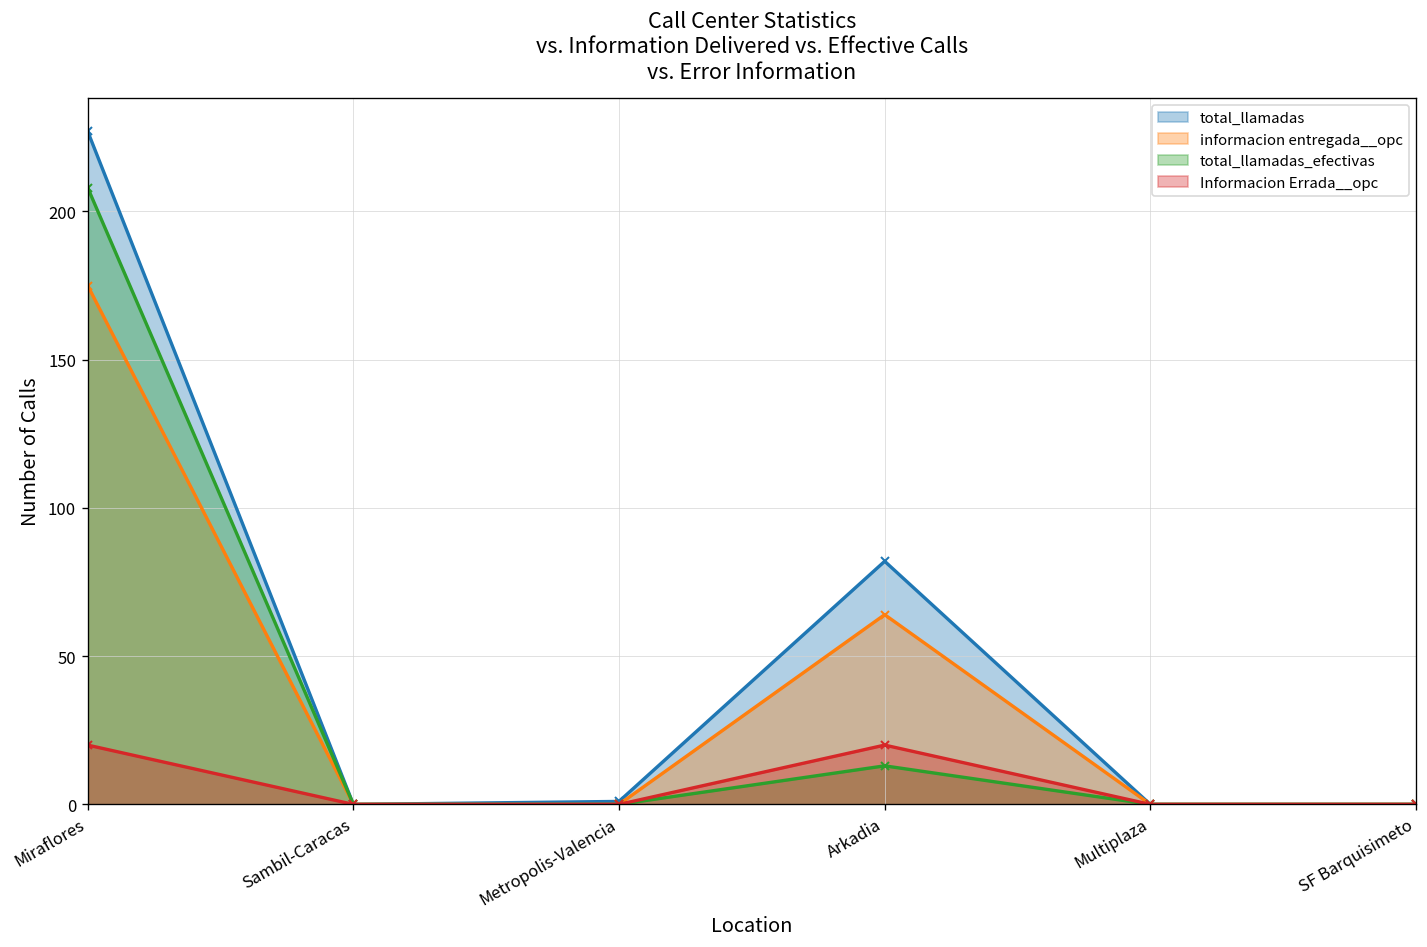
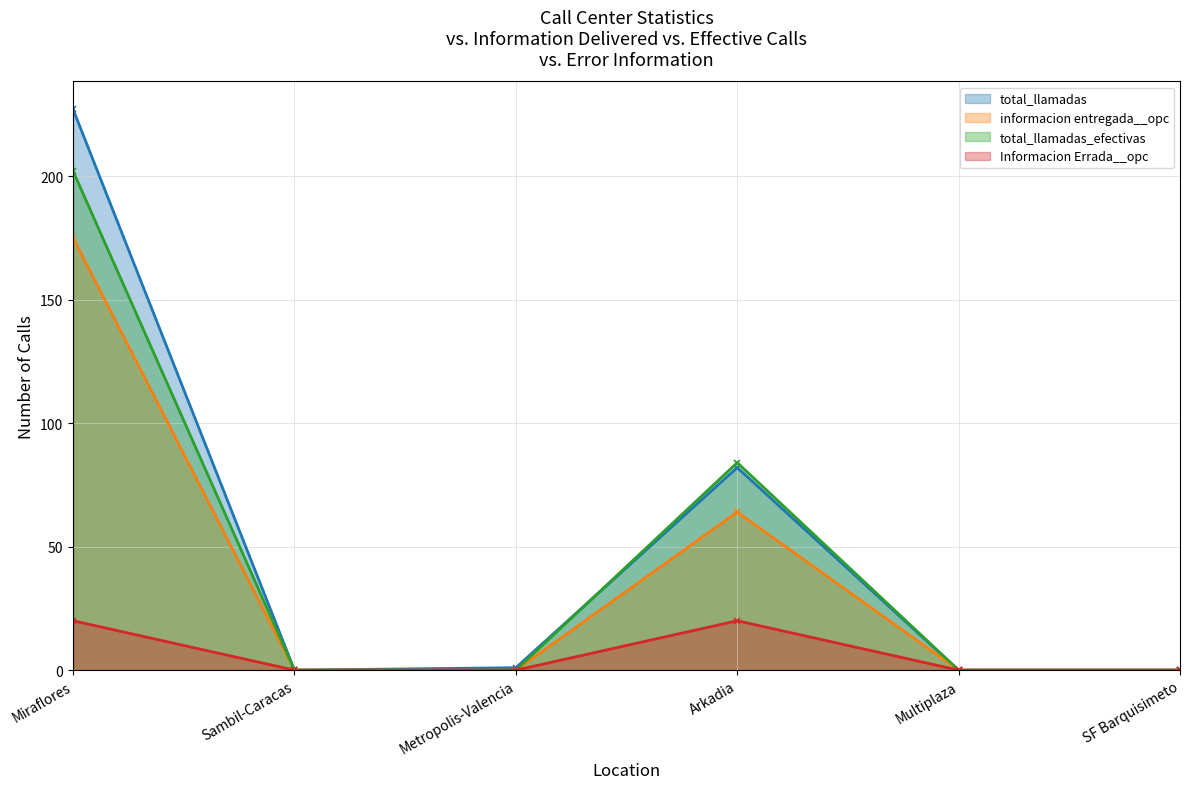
total_llamadas_efectivas, Miraflores: 208 -> 202
total_llamadas_efectivas, Arkadia: 13 -> 84
